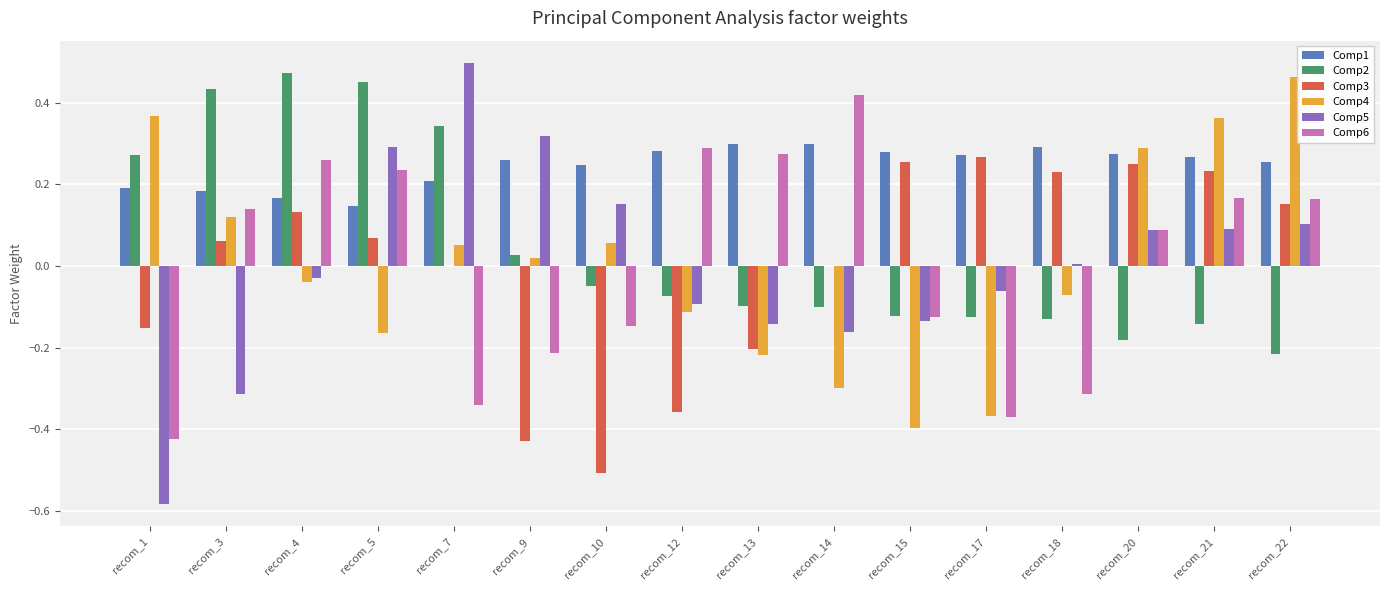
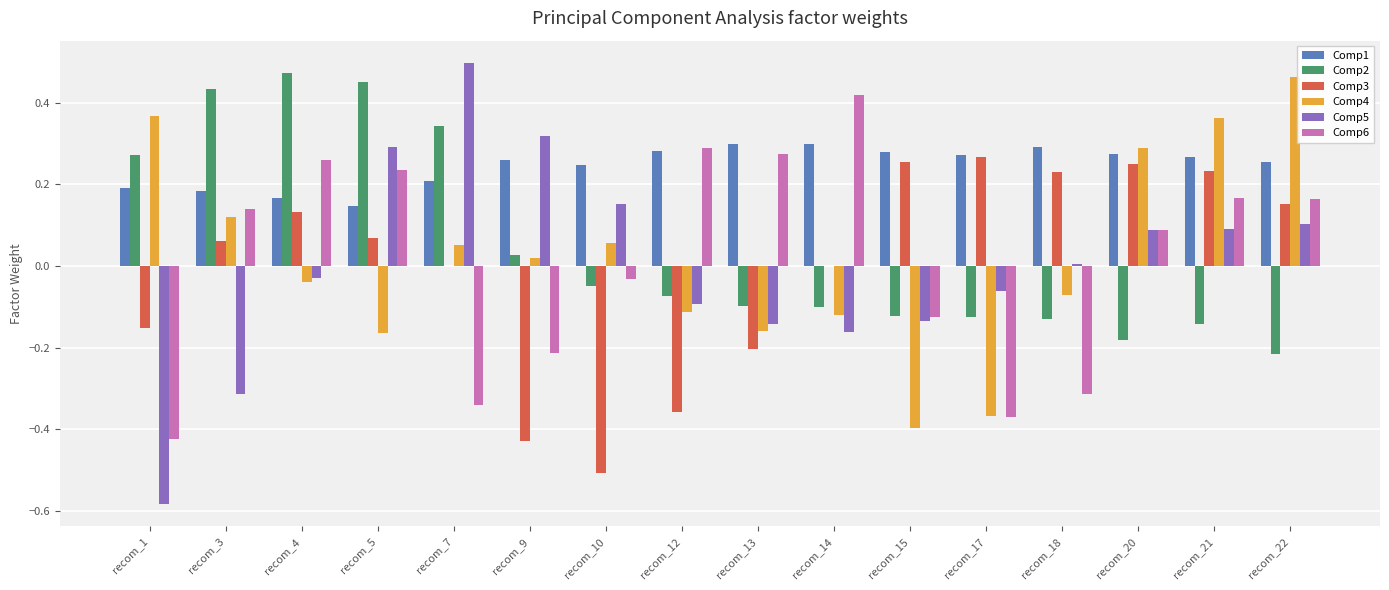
Comp6, recom_10: -0.15 -> -0.03
Comp4, recom_13: -0.22 -> -0.16
Comp4, recom_14: -0.30 -> -0.12
